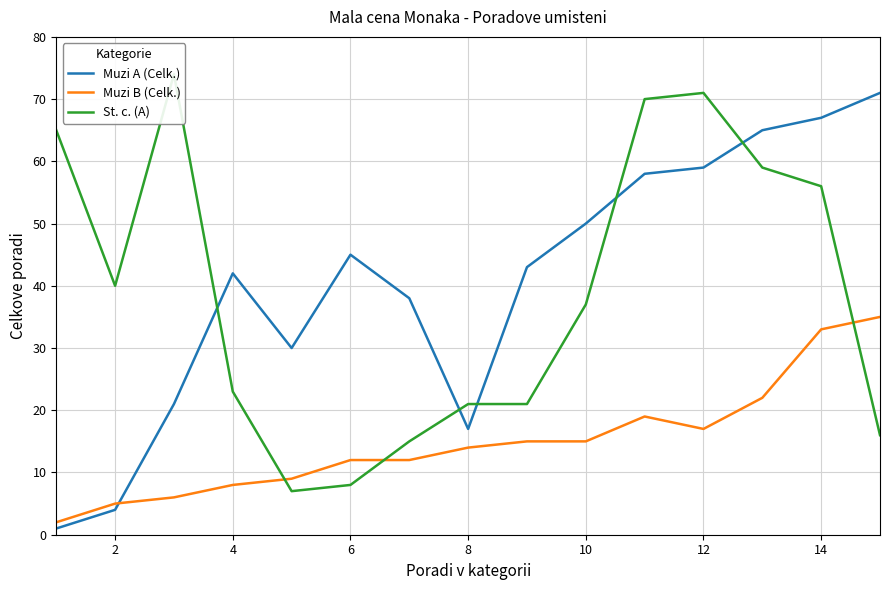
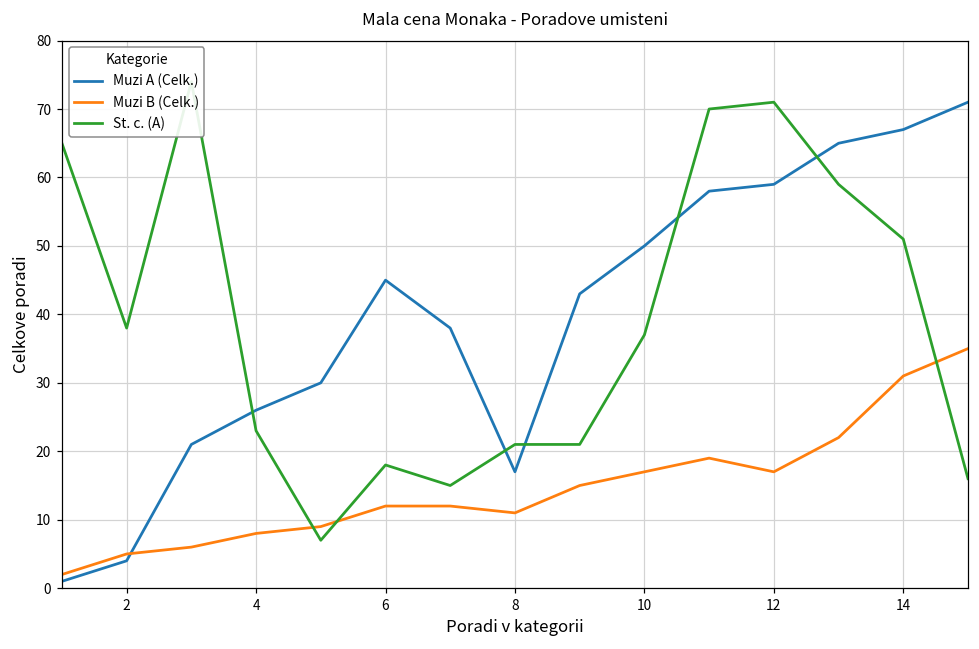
St. c. (A), 2: 40 -> 38
Muzi A (Celk.), 4: 42 -> 26
St. c. (A), 6: 8 -> 18
Muzi B (Celk.), 8: 14 -> 11
Muzi B (Celk.), 10: 15 -> 17
Muzi B (Celk.), 14: 33 -> 31
St. c. (A), 14: 56 -> 51
